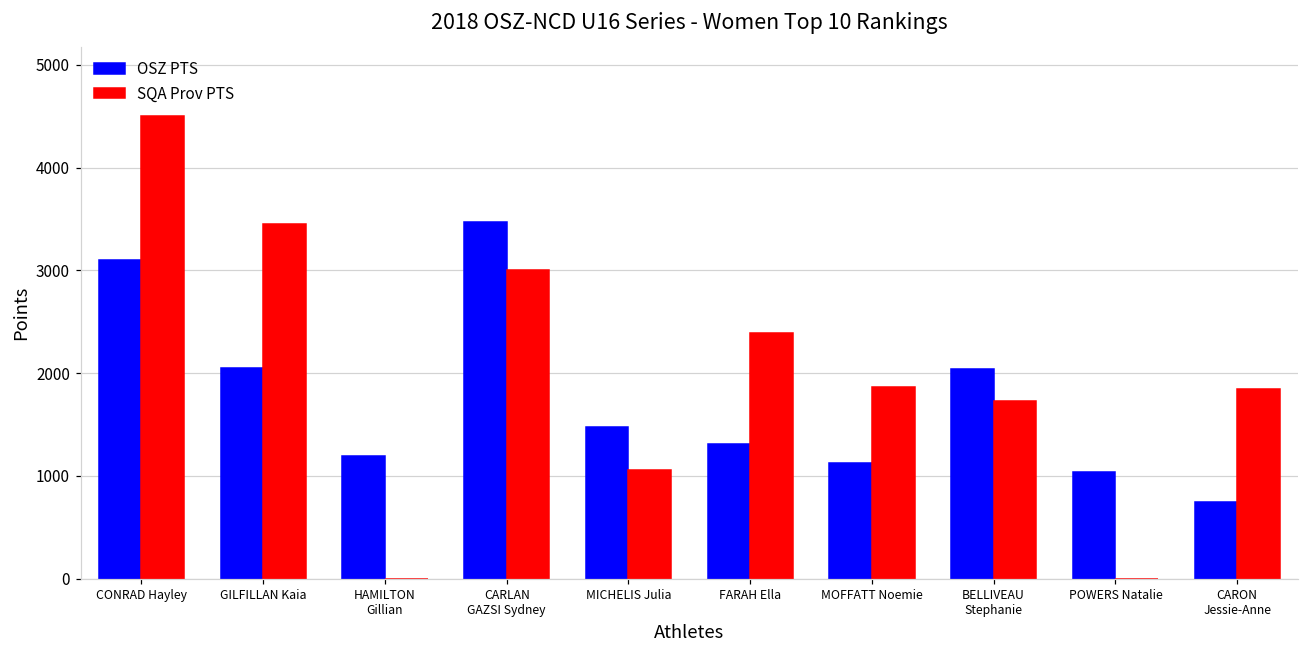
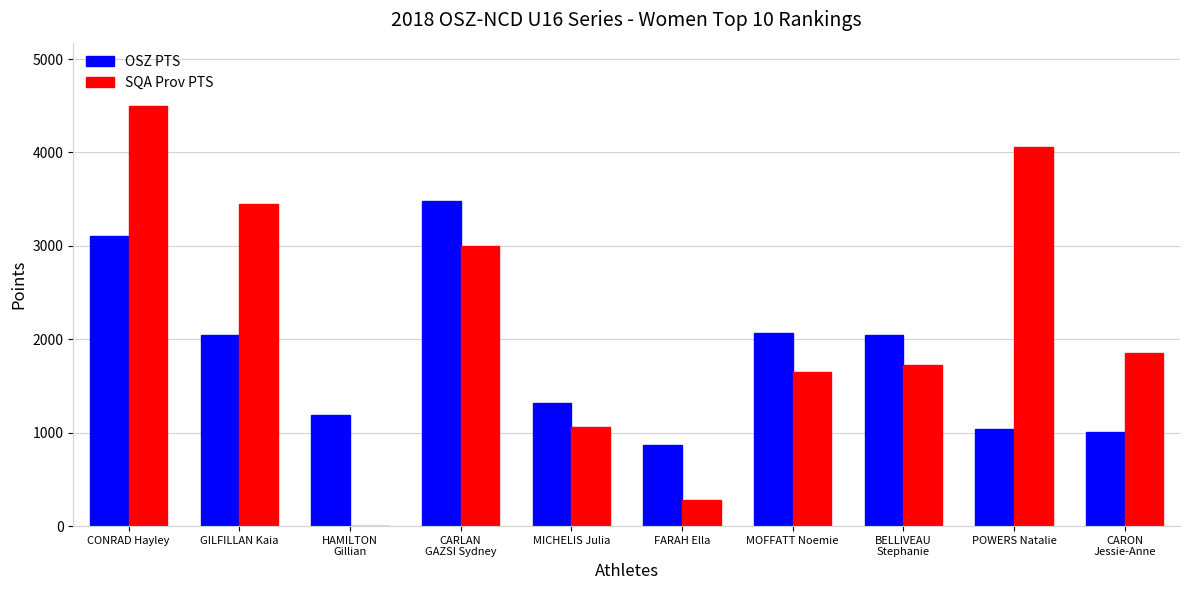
OSZ PTS, MICHELIS Julia: 1500 -> 1300
OSZ PTS, FARAH Ella: 1300 -> 900
SQA Prov PTS, FARAH Ella: 2400 -> 300
OSZ PTS, MOFFATT Noemie: 1100 -> 2100
SQA Prov PTS, MOFFATT Noemie: 1900 -> 1600
SQA Prov PTS, POWERS Natalie: 0 -> 4100
OSZ PTS, CARON Jessie-Anne: 700 -> 1000
